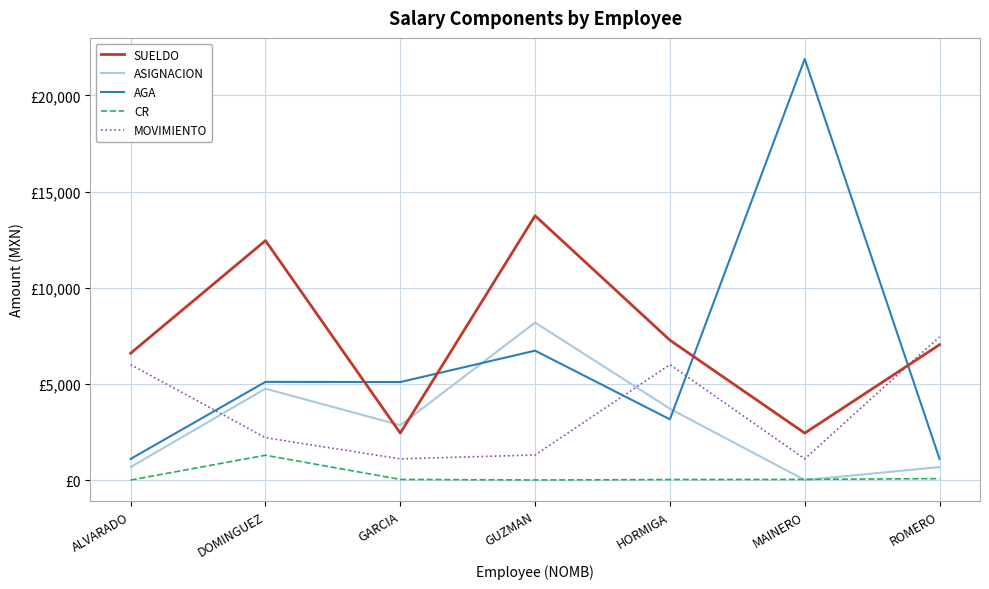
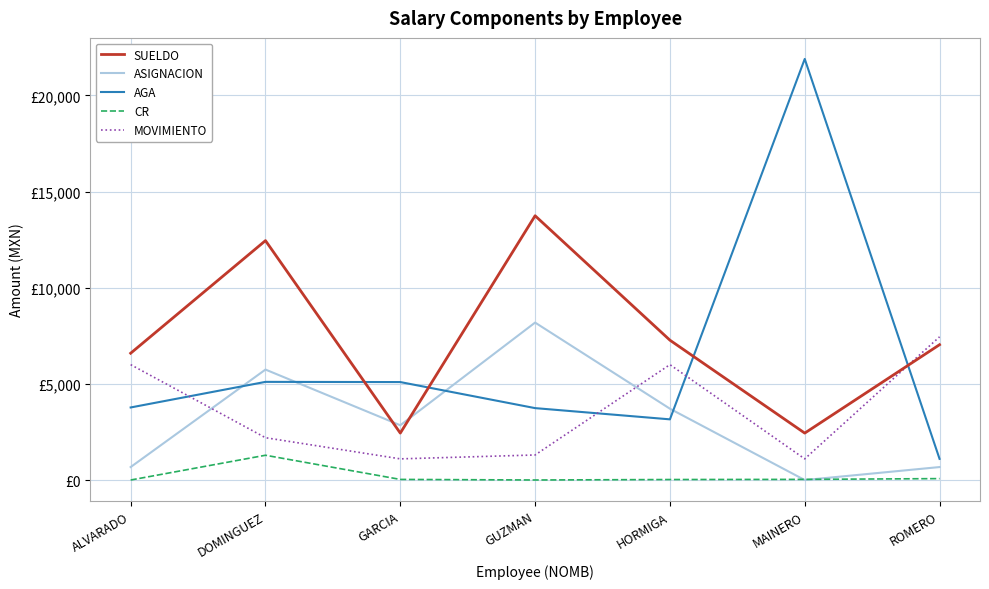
AGA, ALVARADO: £1,100 -> £3,800
ASIGNACION, DOMINGUEZ: £4,800 -> £5,700
AGA, GUZMAN: £6,700 -> £3,700
